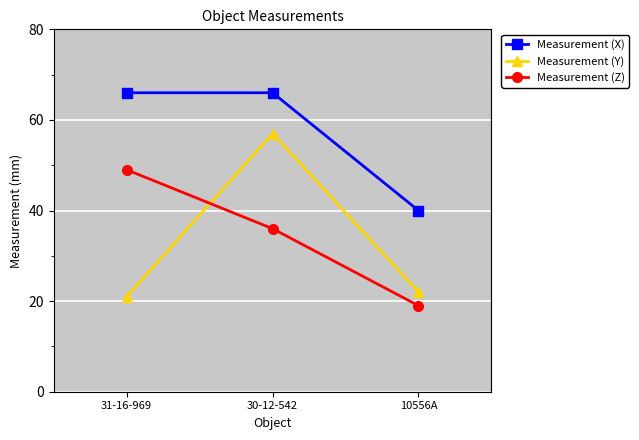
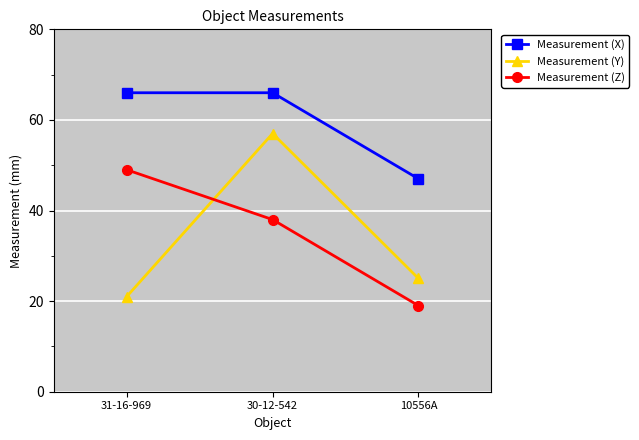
Measurement (Z), 30-12-542: 36 -> 38
Measurement (X), 10556A: 40 -> 47
Measurement (Y), 10556A: 22 -> 25
